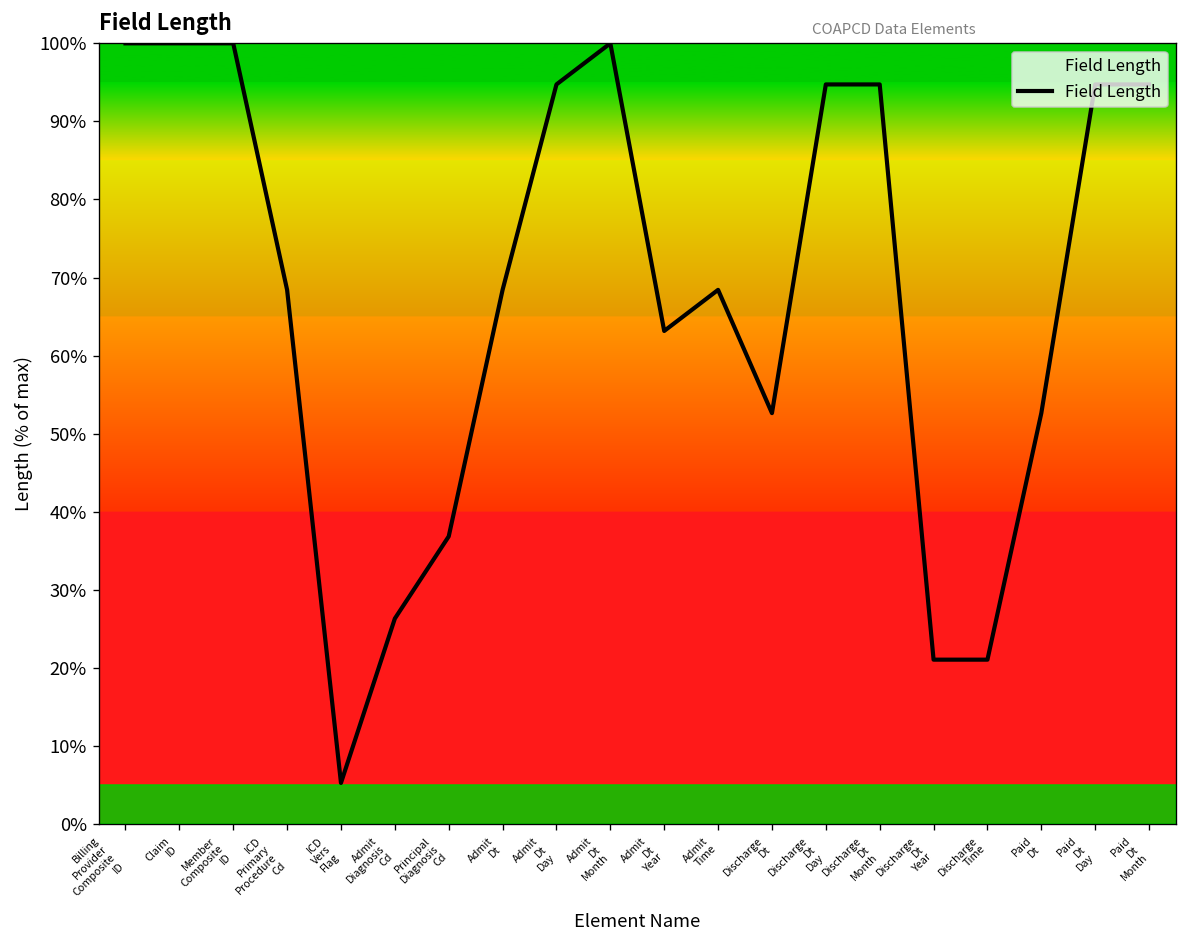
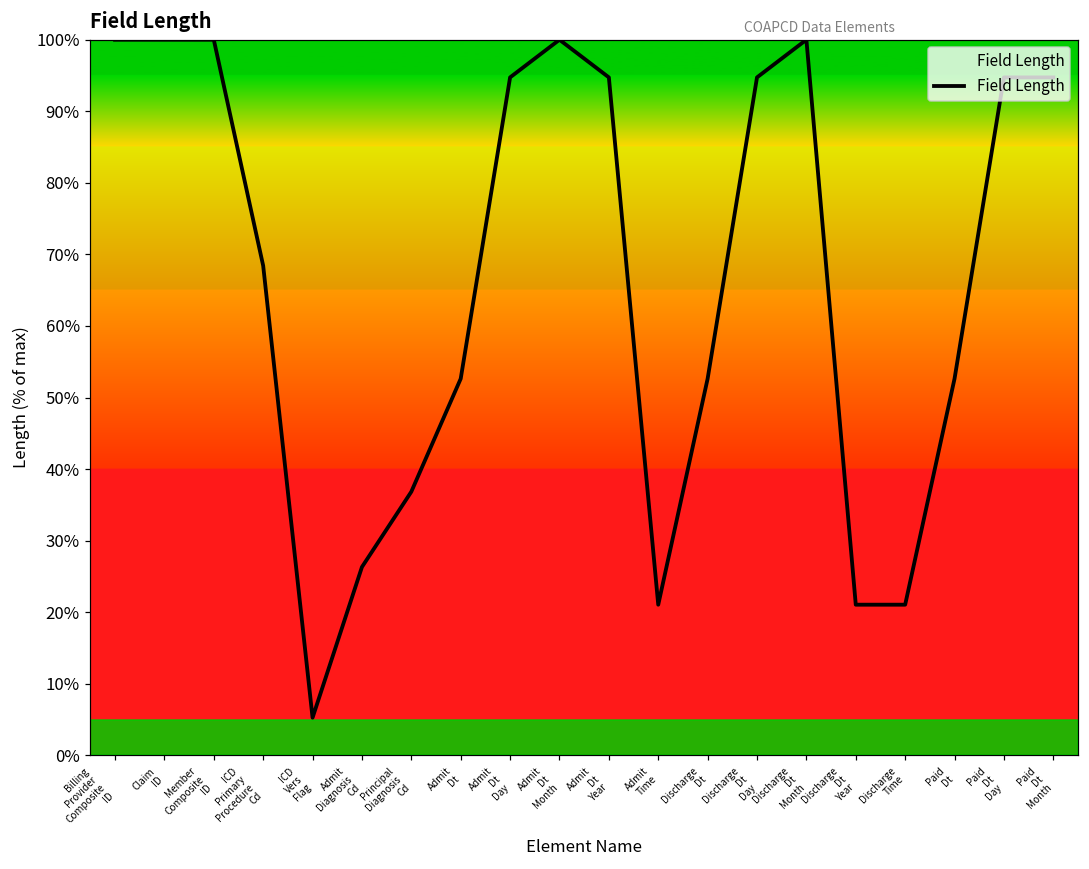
Admit Dt: 68% -> 53%
Admit Dt Year: 63% -> 95%
Admit Time: 68% -> 21%
Discharge Dt Month: 95% -> 100%
